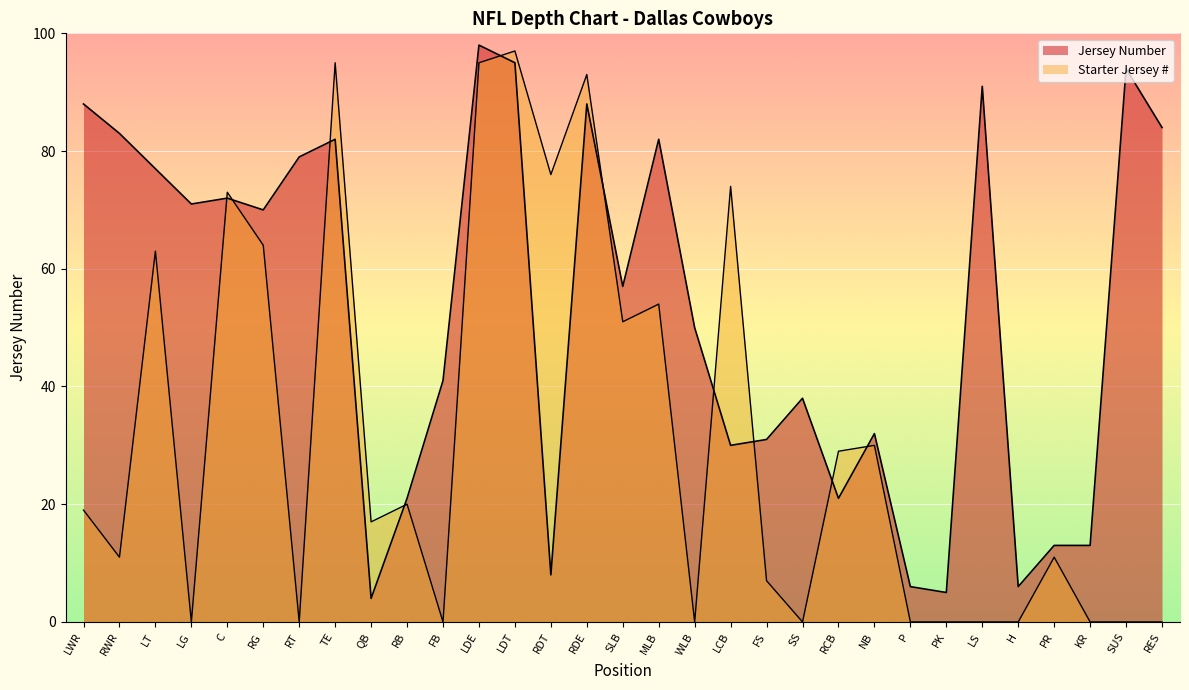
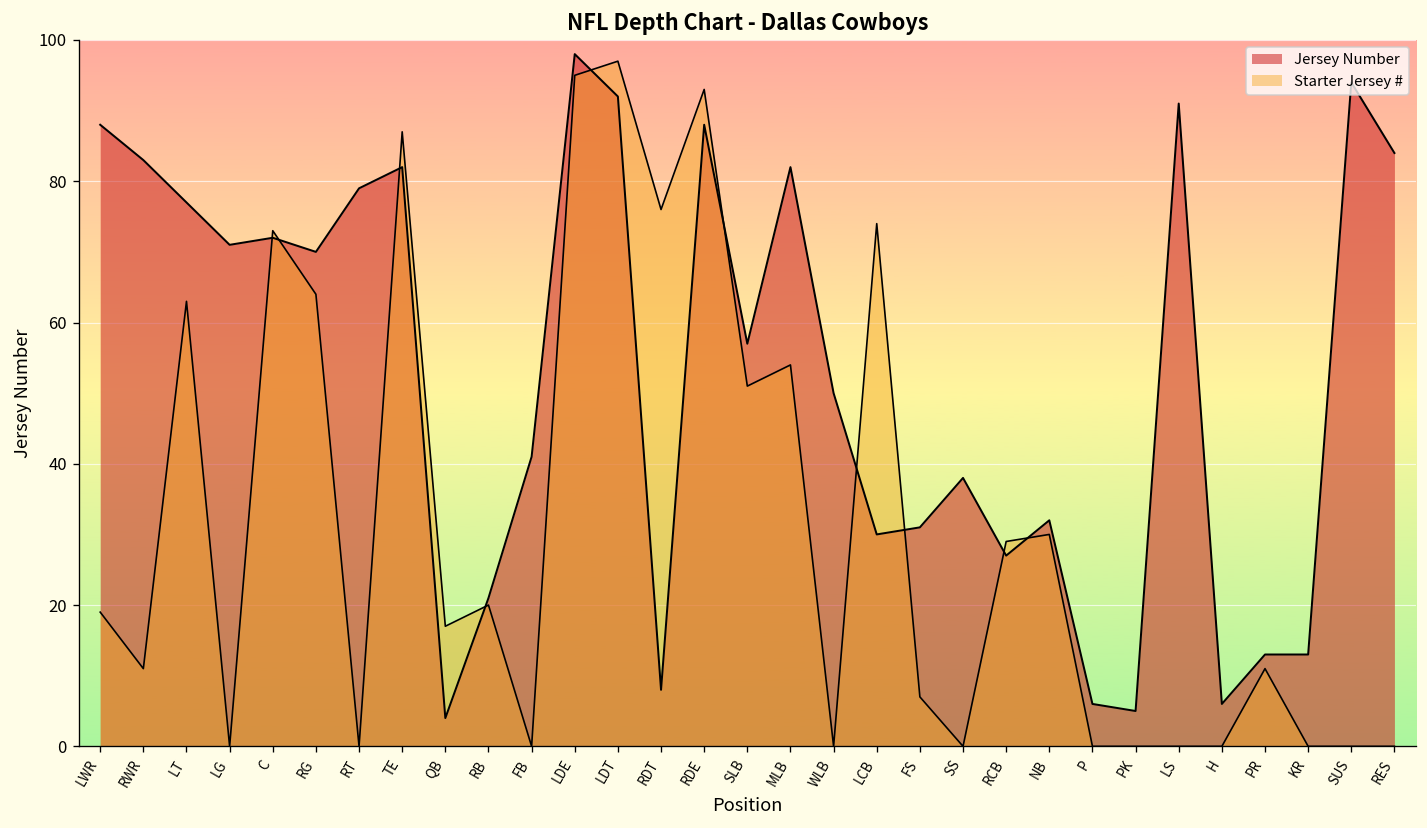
Starter Jersey #, TE: 95 -> 87
Jersey Number, LDT: 95 -> 92
Jersey Number, RCB: 21 -> 27
